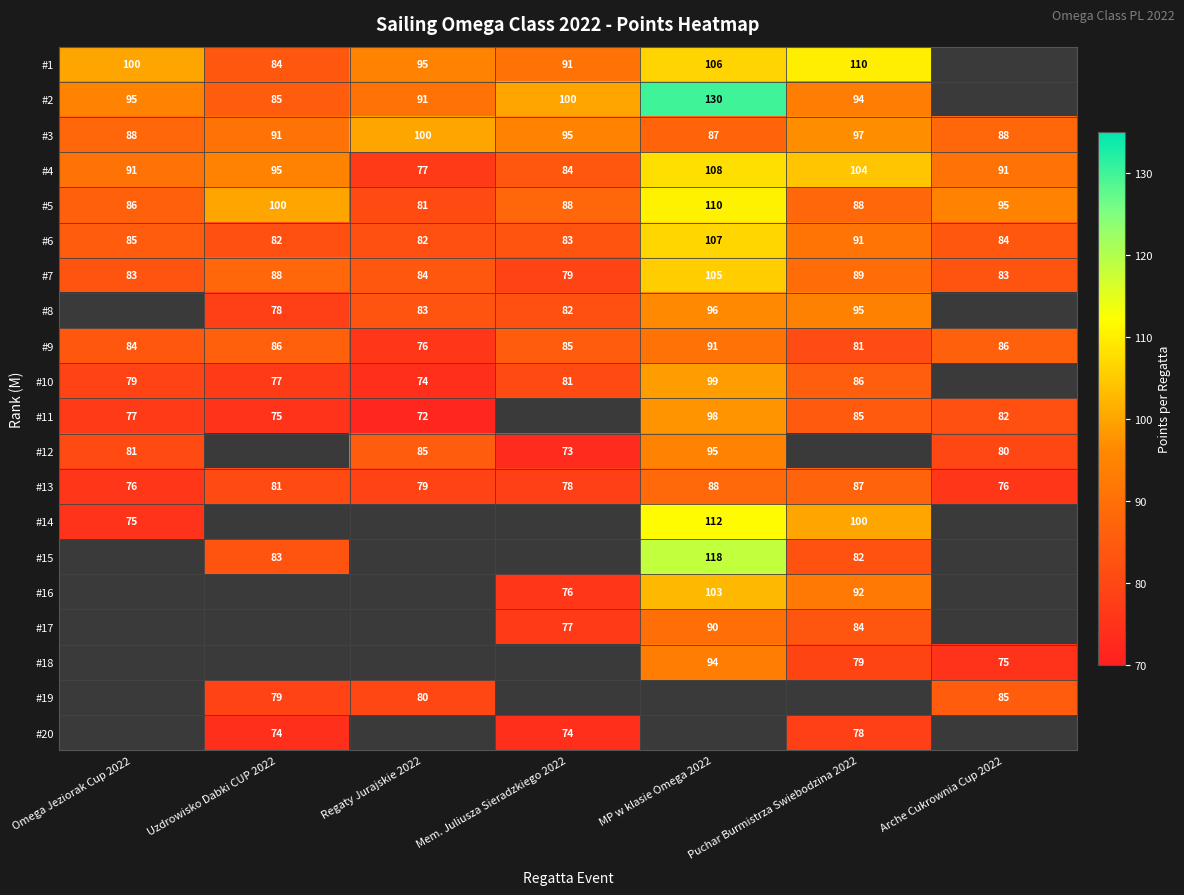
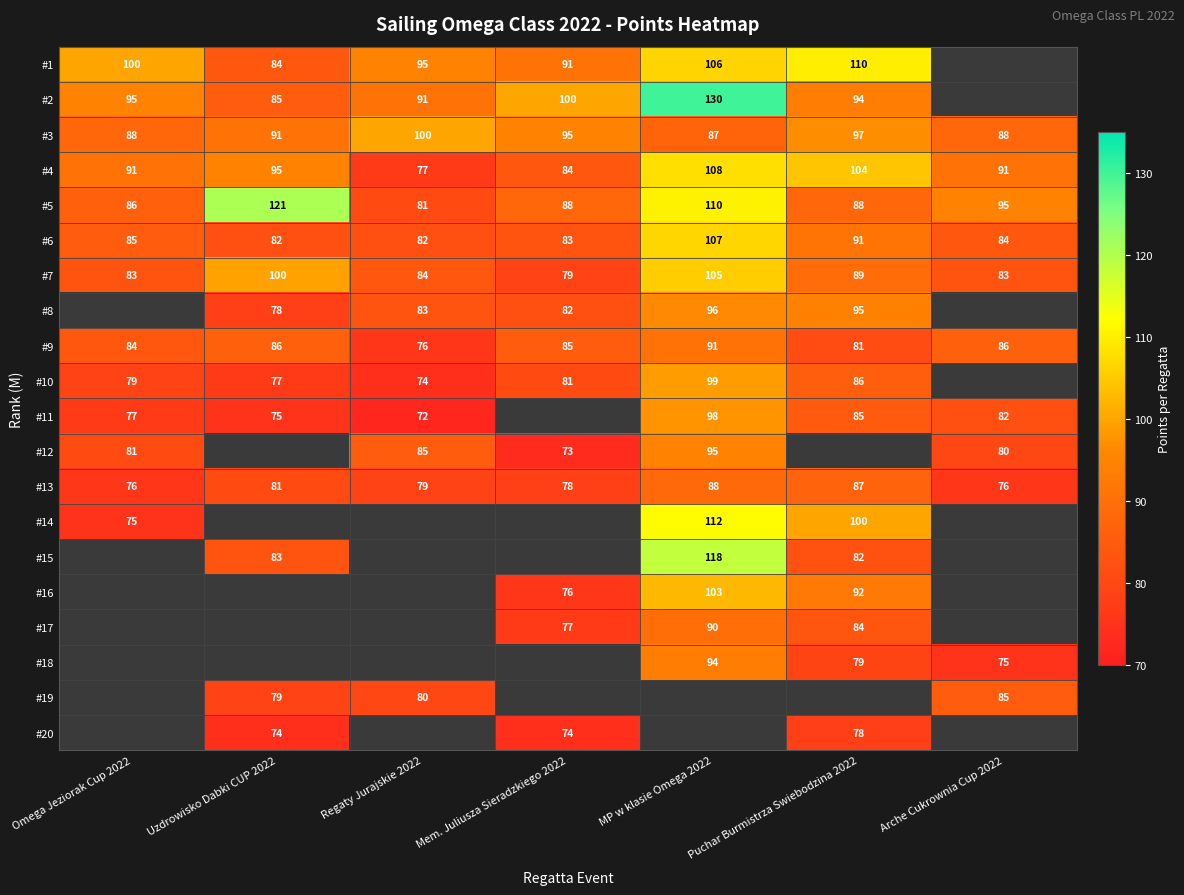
#5, Uzdrowisko Dabki CUP 2022: 100 -> 121
#7, Uzdrowisko Dabki CUP 2022: 88 -> 100
